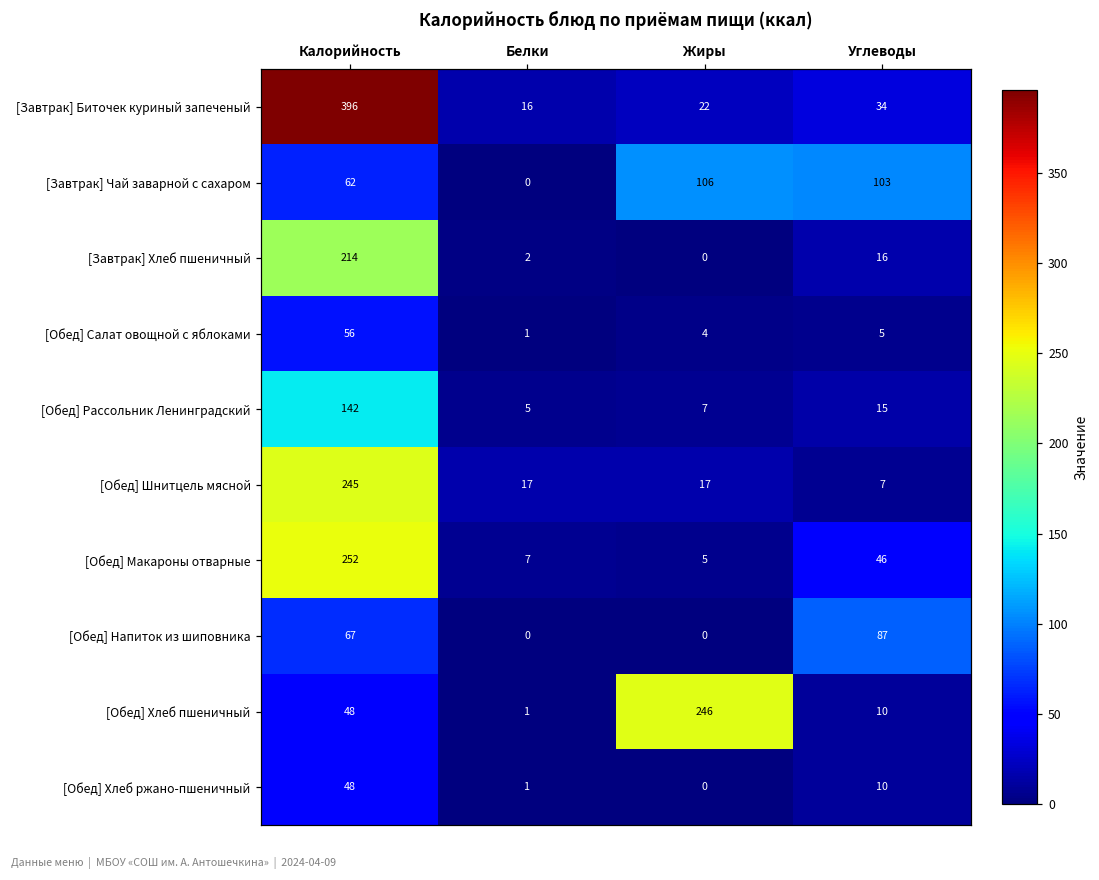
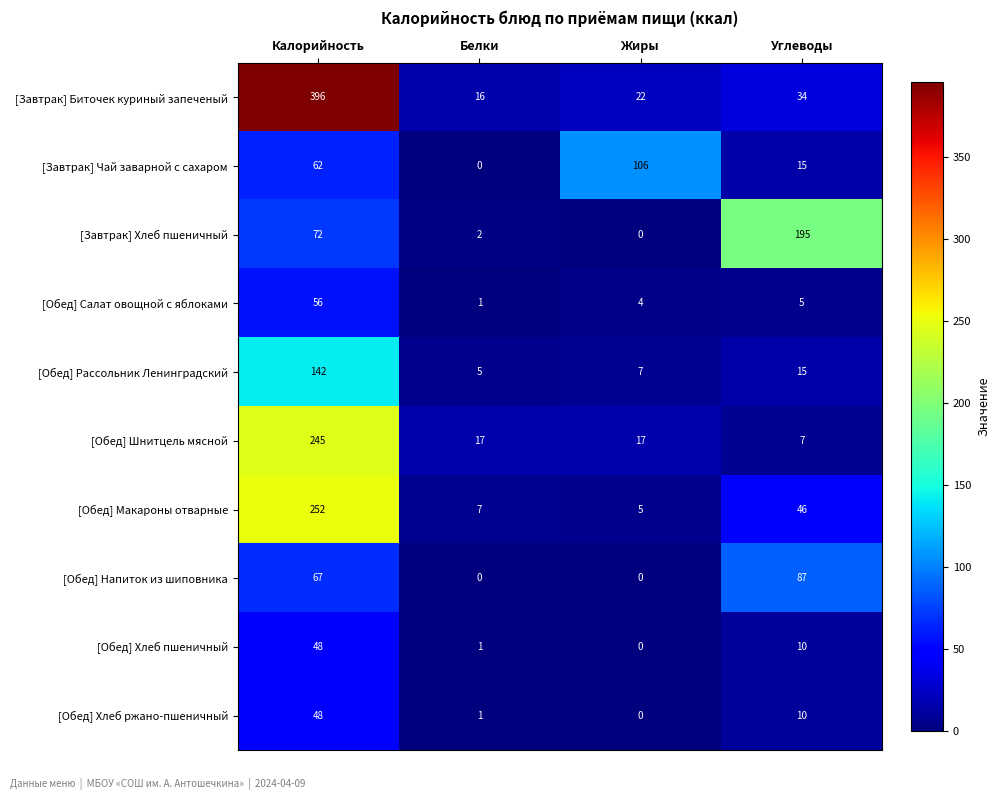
[Завтрак] Чай заварной с сахаром, Углеводы: 103 -> 15
[Завтрак] Хлеб пшеничный, Калорийность: 214 -> 72
[Завтрак] Хлеб пшеничный, Углеводы: 16 -> 195
[Обед] Хлеб пшеничный, Жиры: 246 -> 0
